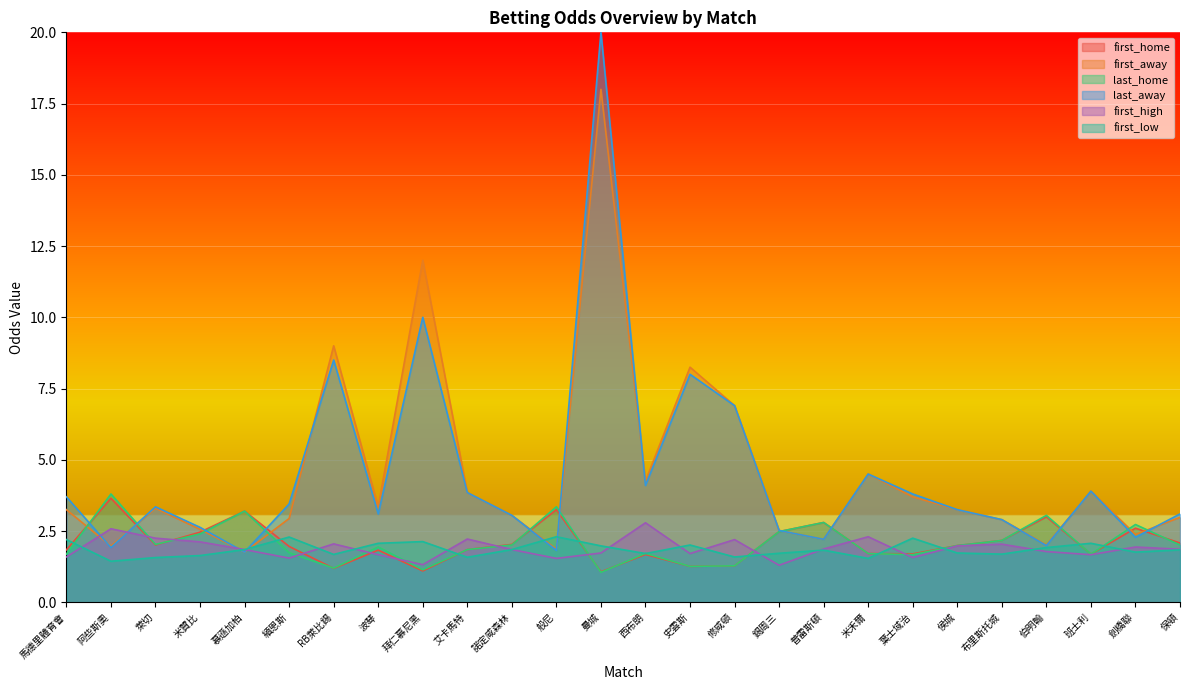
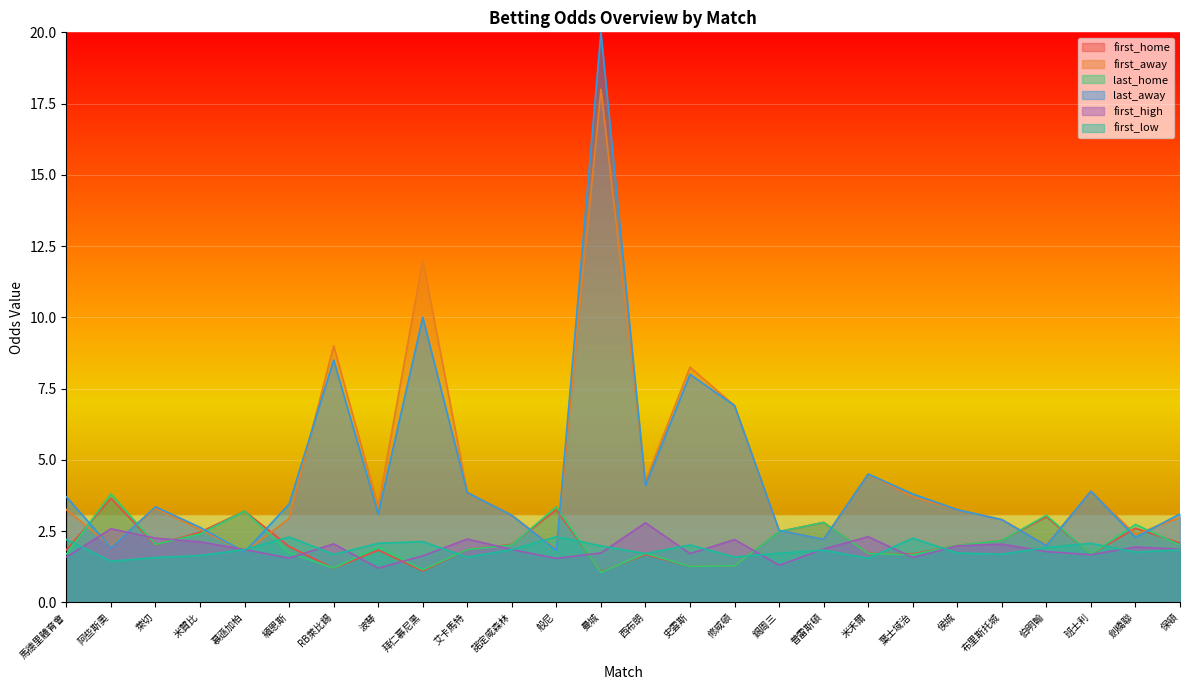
first_high, 波琴: 1.7 -> 1.2
first_high, 拜仁慕尼黑: 1.3 -> 1.6
